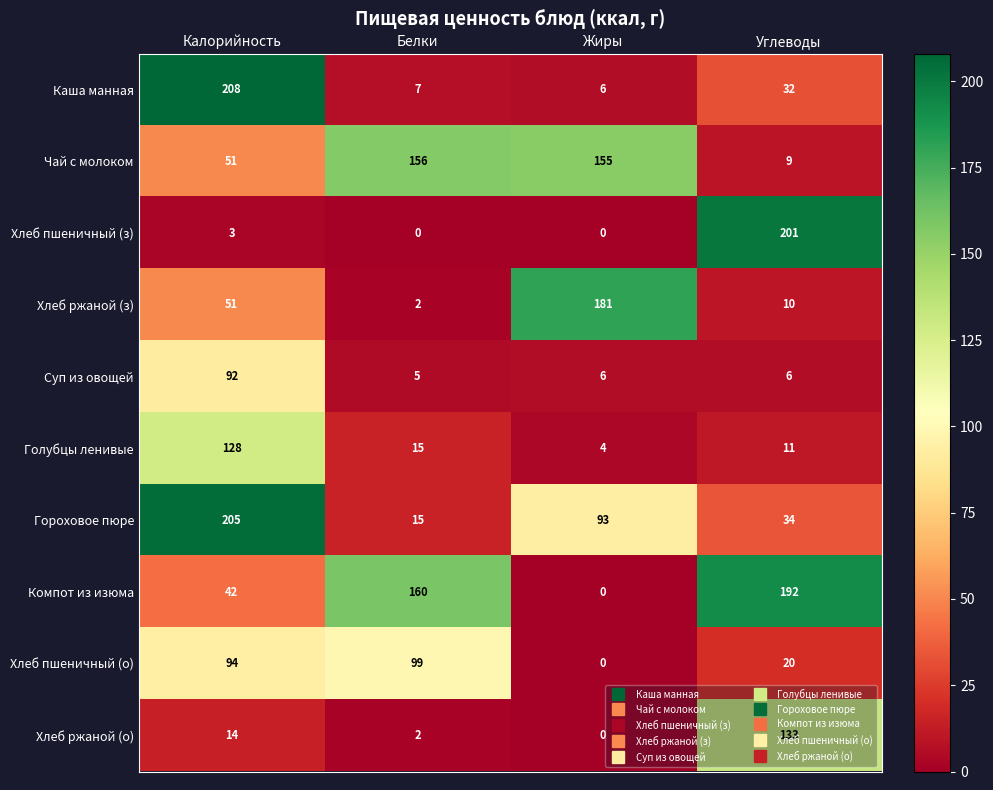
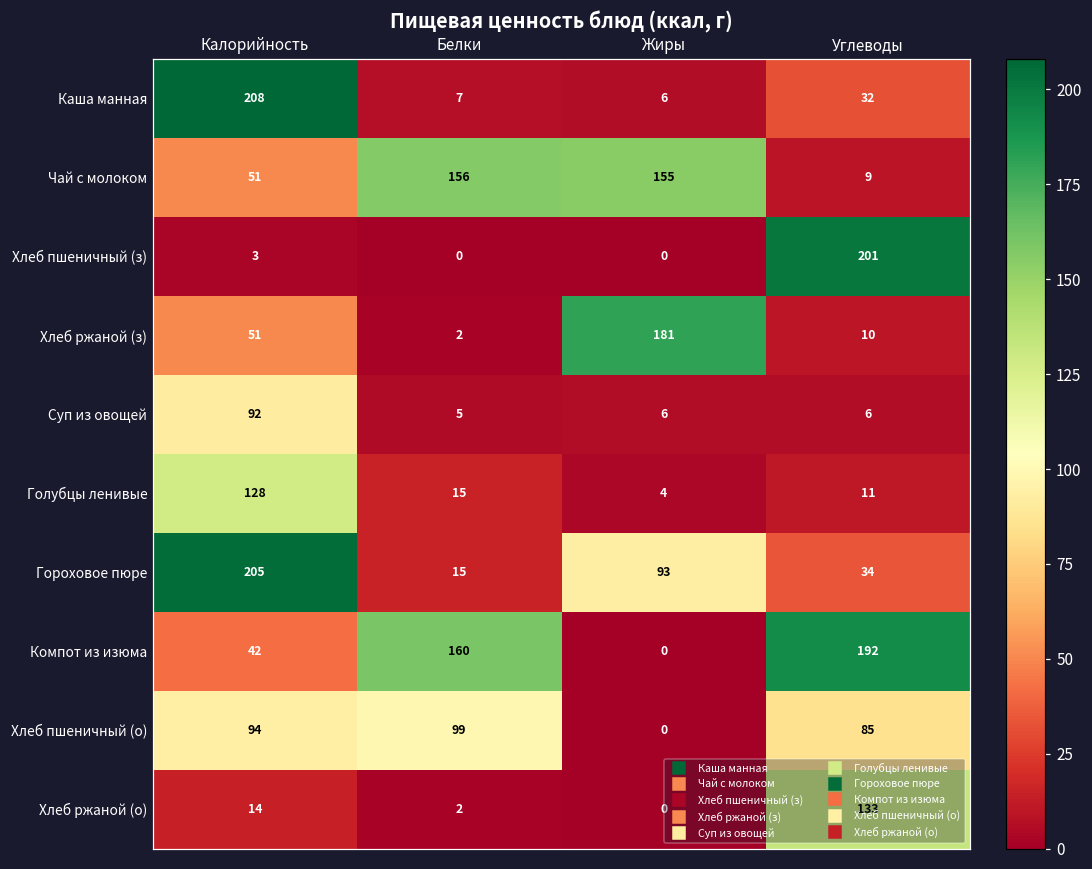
Хлеб пшеничный (о), Углеводы: 20 -> 85
